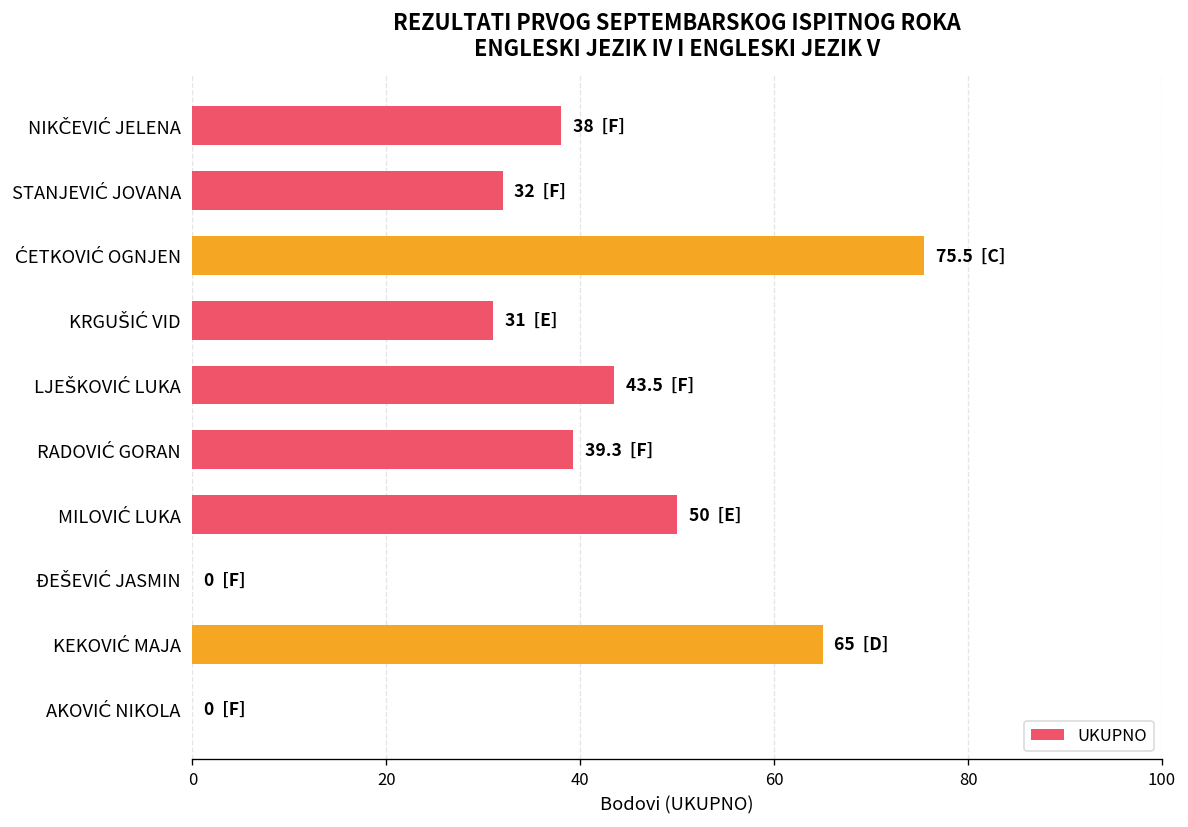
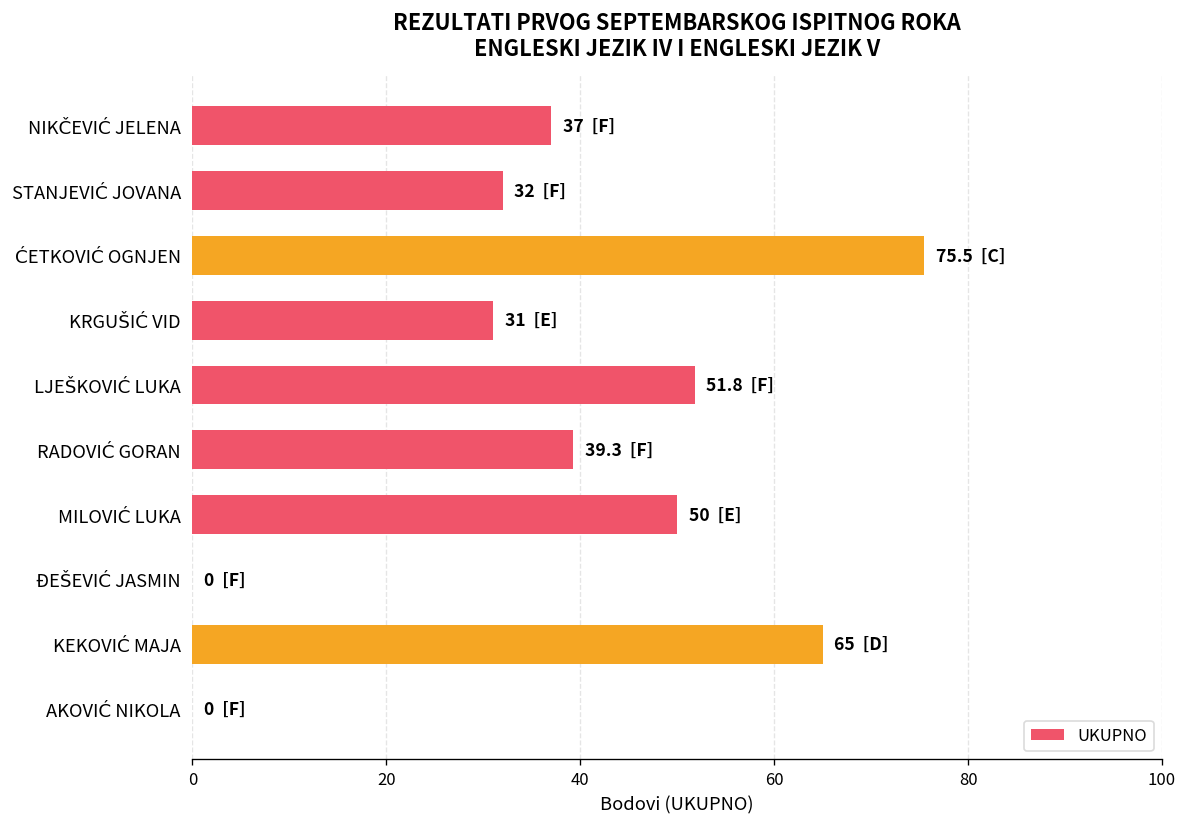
NIKČEVIĆ JELENA: 38 -> 37
LJEŠKOVIĆ LUKA: 43.5 -> 51.8
